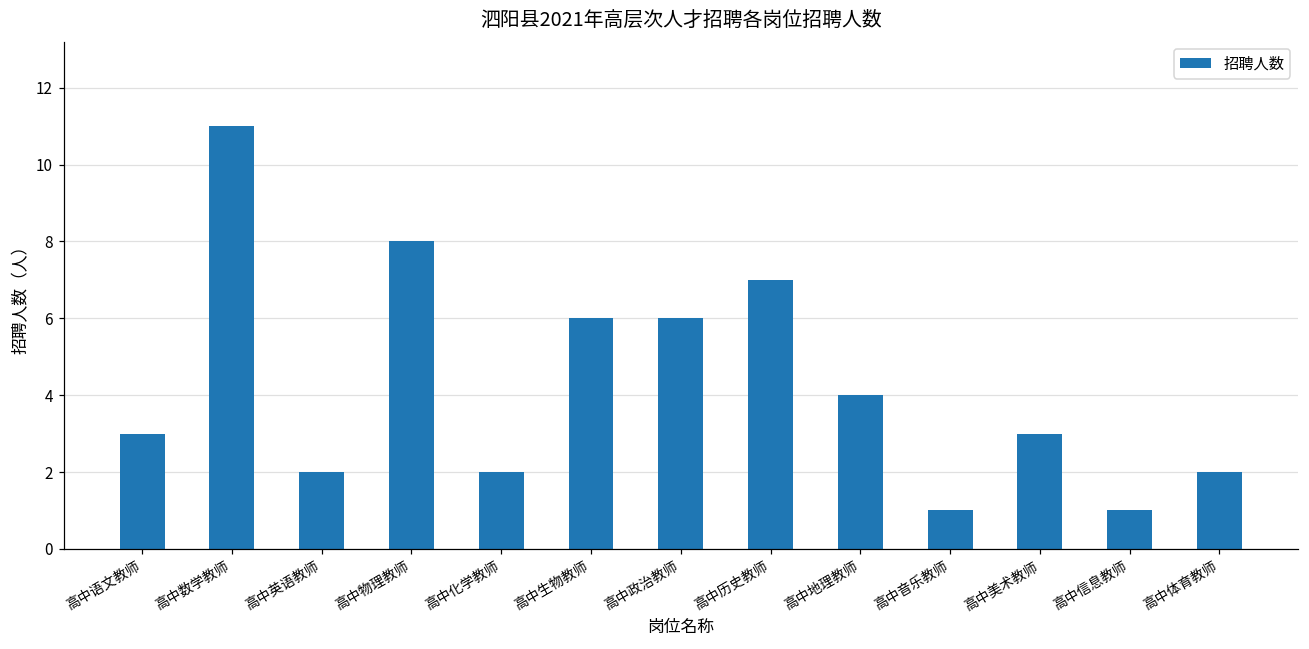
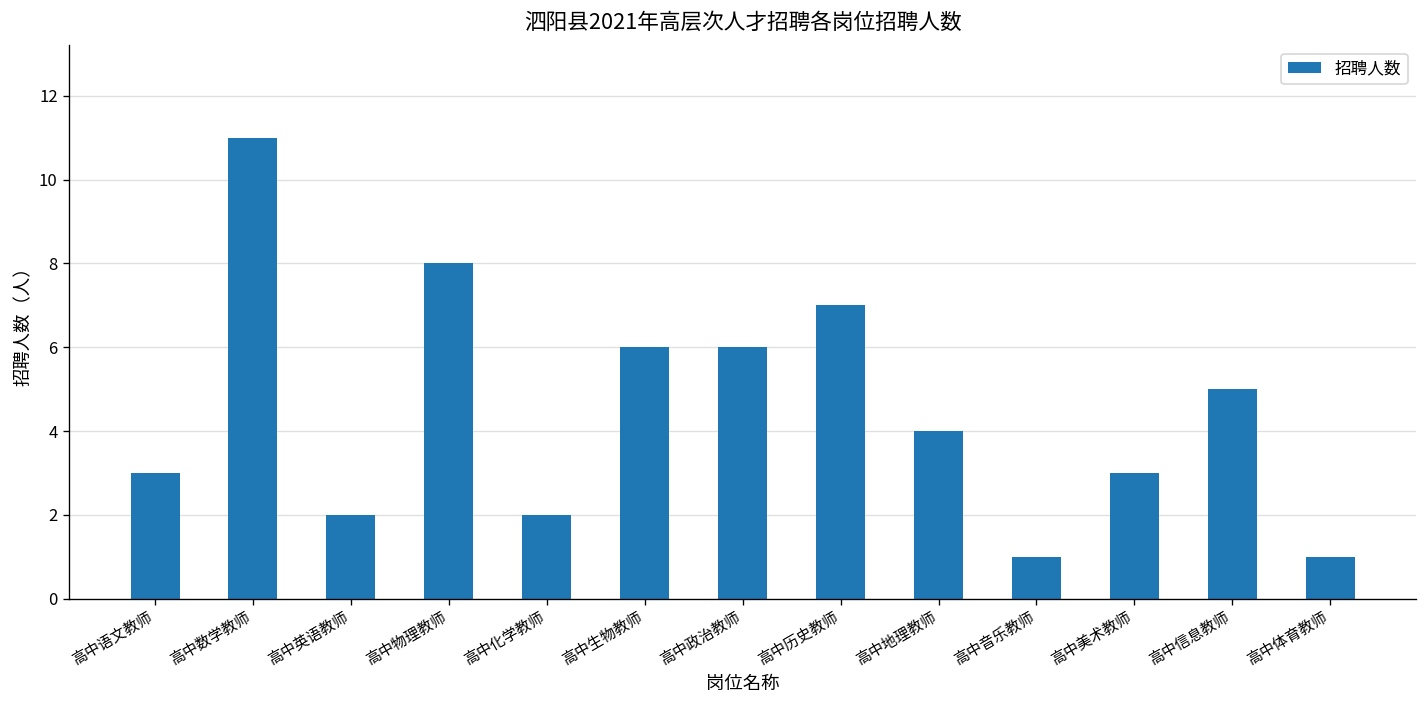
高中信息教师: 1 -> 5
高中体育教师: 2 -> 1
